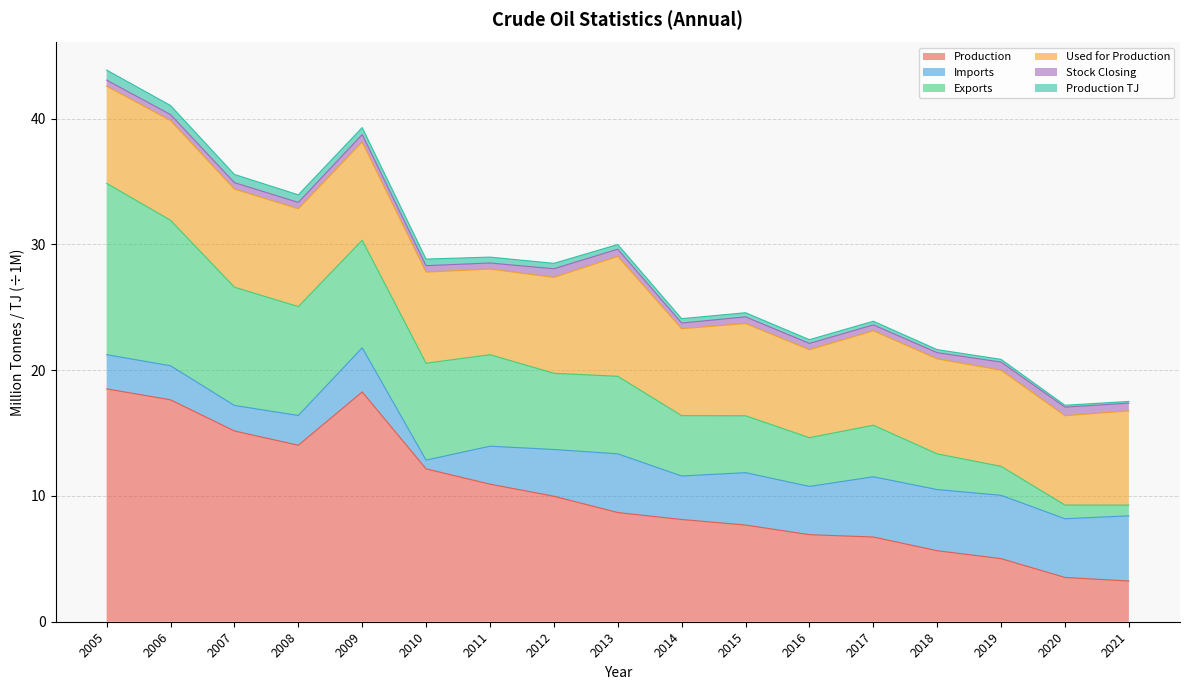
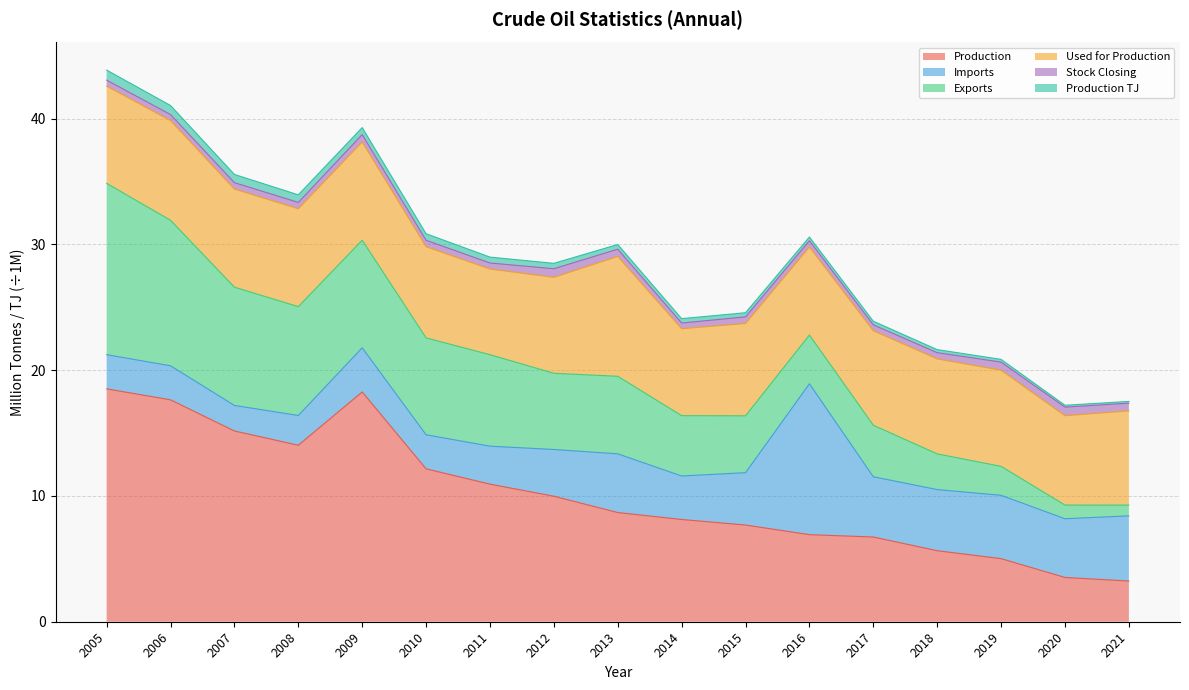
Imports, 2010: 0.7 -> 2.7
Imports, 2016: 3.8 -> 12.0
